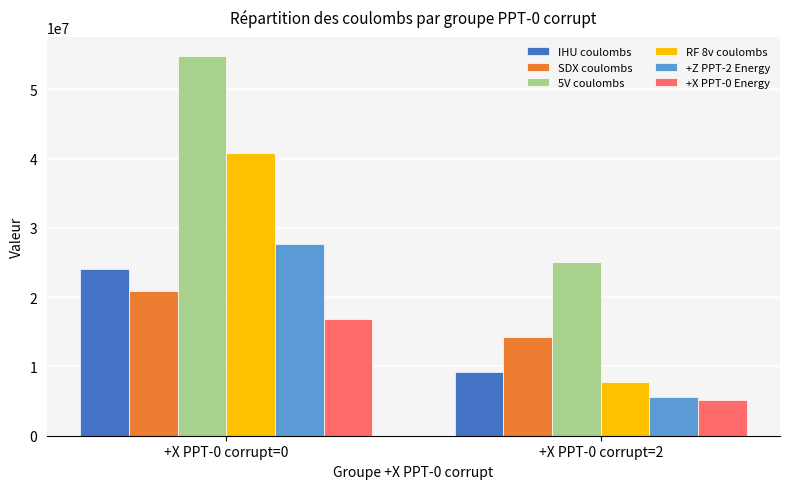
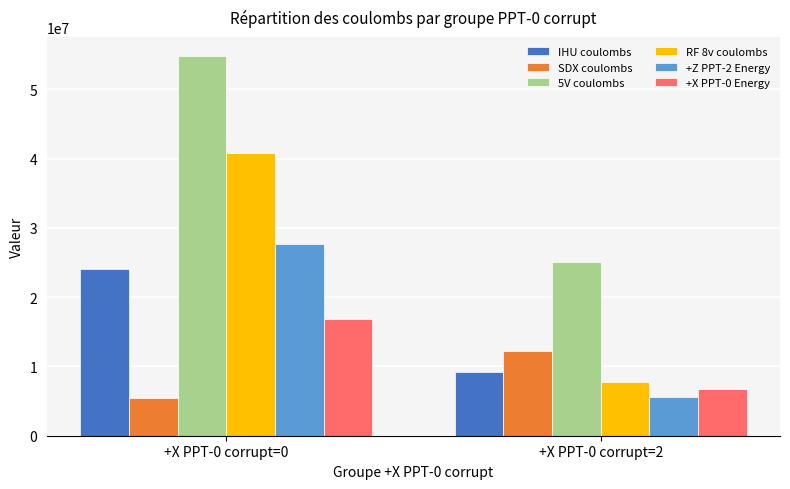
SDX coulombs, +X PPT-0 corrupt=0: 21000000 -> 5000000
SDX coulombs, +X PPT-0 corrupt=2: 14000000 -> 12000000
+X PPT-0 Energy, +X PPT-0 corrupt=2: 5000000 -> 7000000
